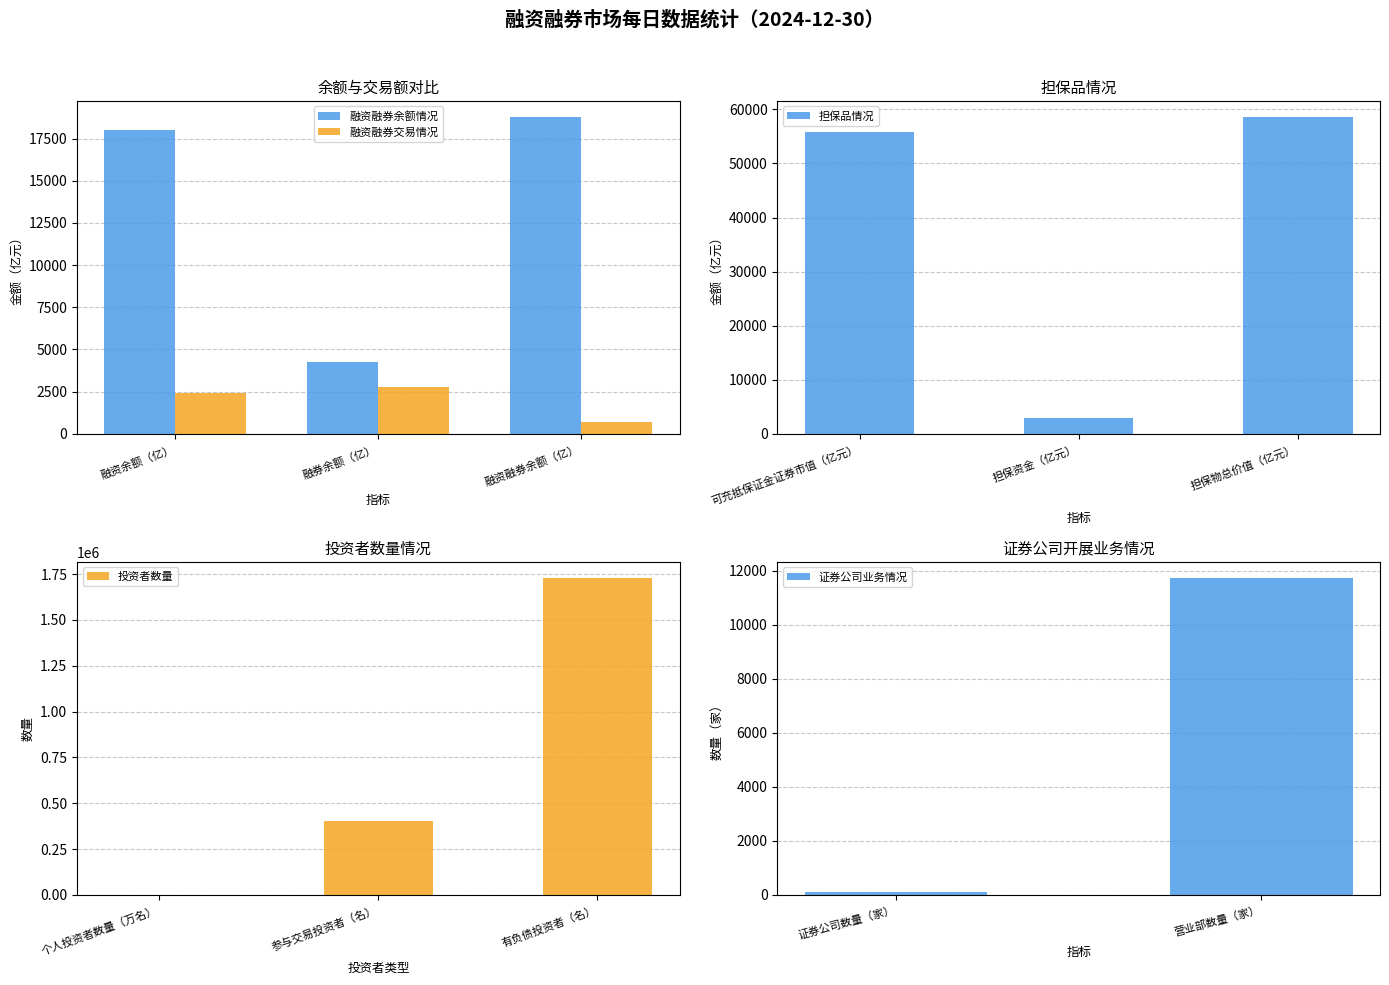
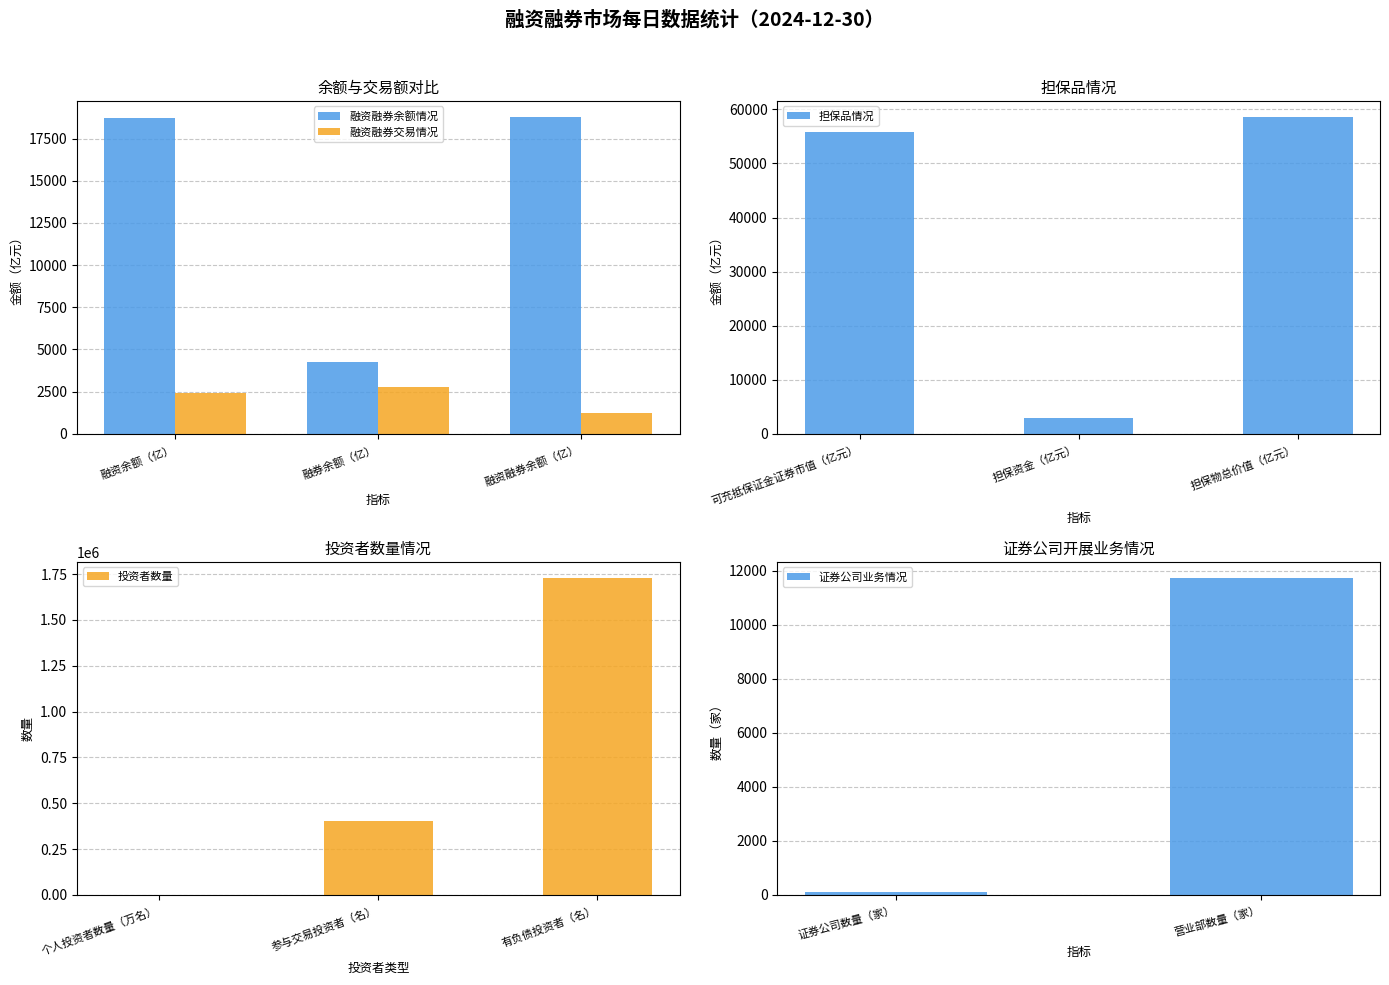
余额与交易额对比, 融资融券余额情况, 融资余额（亿）: 18000 -> 18700
余额与交易额对比, 融资融券交易情况, 融资融券余额（亿）: 700 -> 1200
